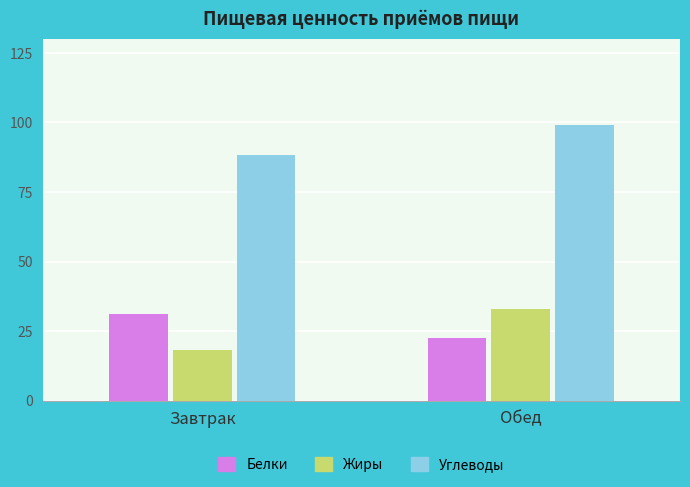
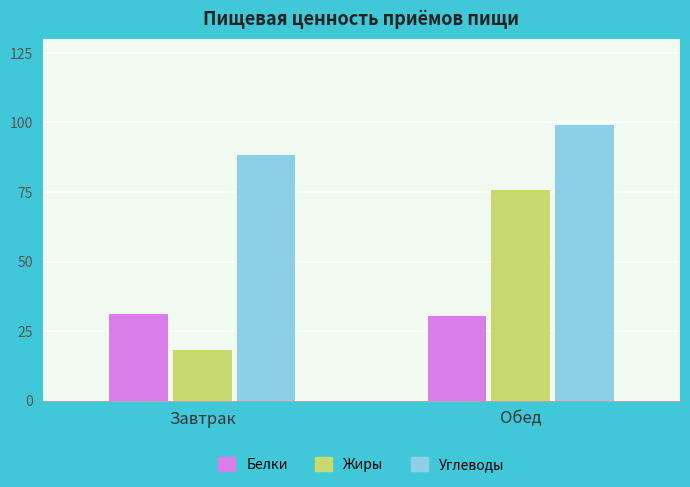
Белки, Обед: 22 -> 30
Жиры, Обед: 33 -> 76
